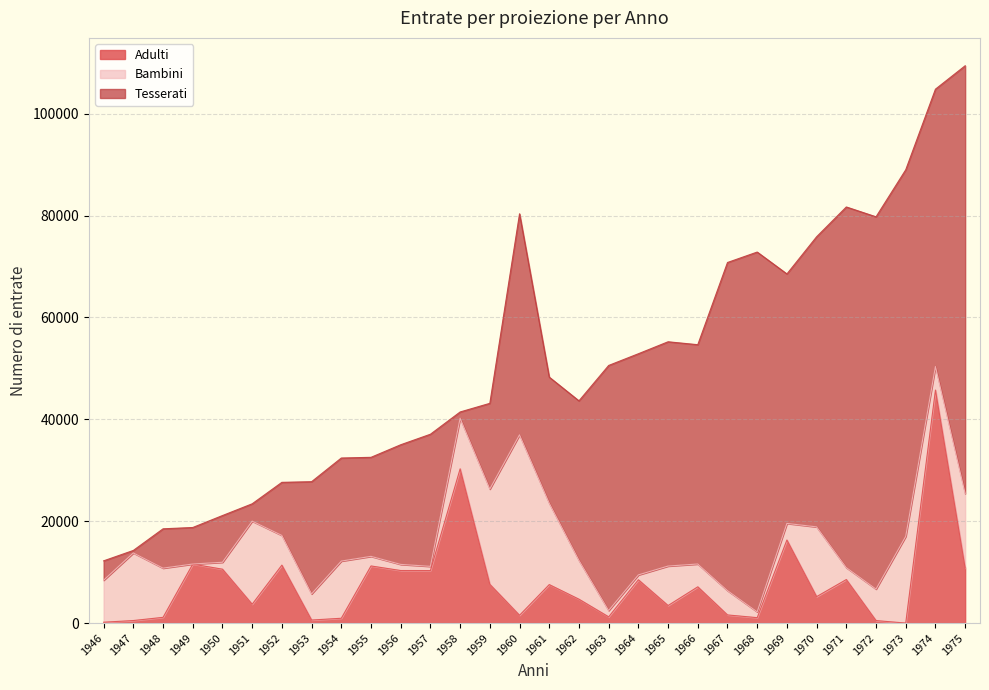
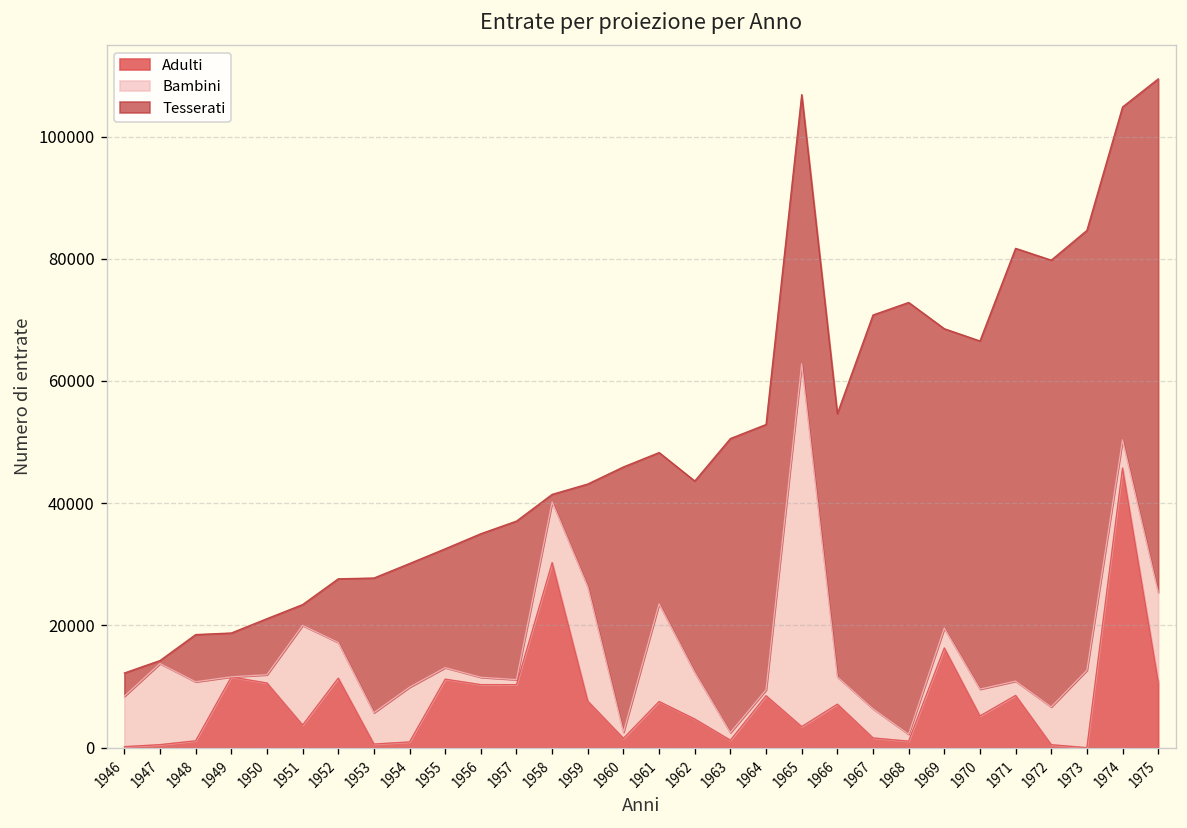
Bambini, 1954: 11000 -> 9000
Bambini, 1960: 35000 -> 1000
Bambini, 1965: 8000 -> 59000
Bambini, 1970: 14000 -> 4000
Bambini, 1973: 17000 -> 13000
